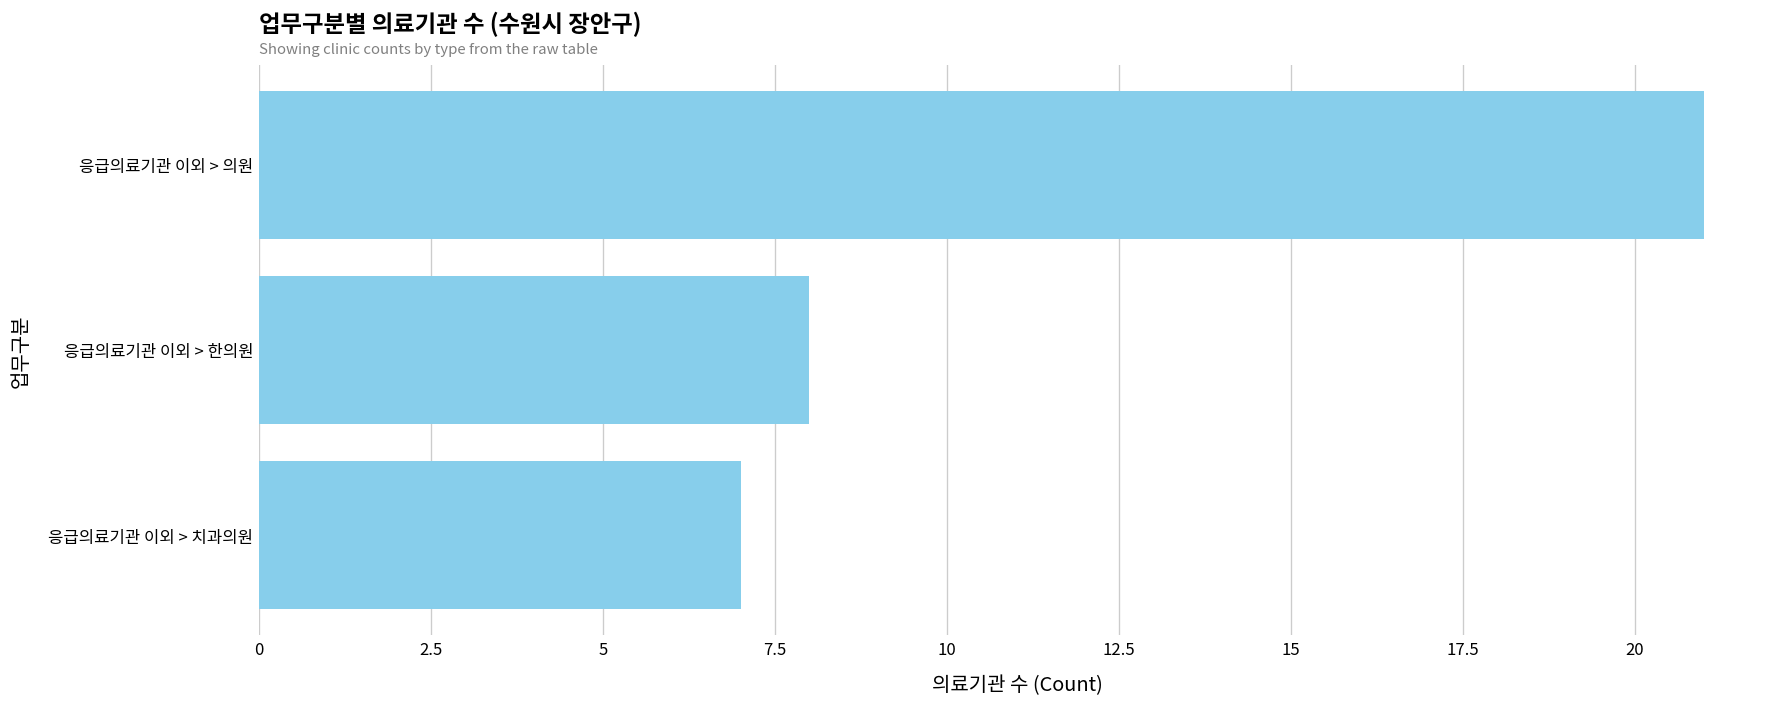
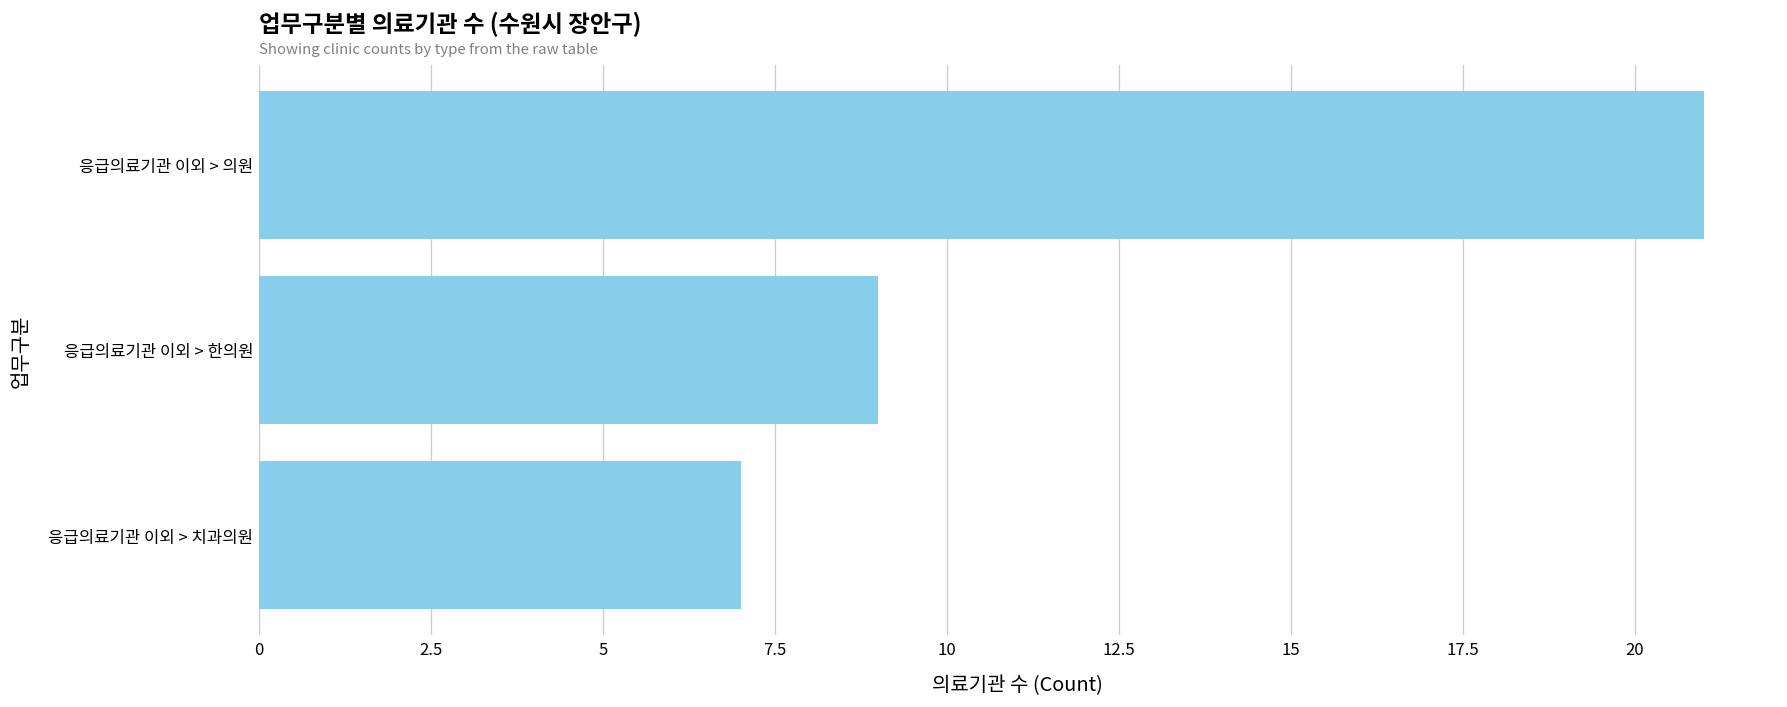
응급의료기관 이외 > 한의원: 8 -> 9
